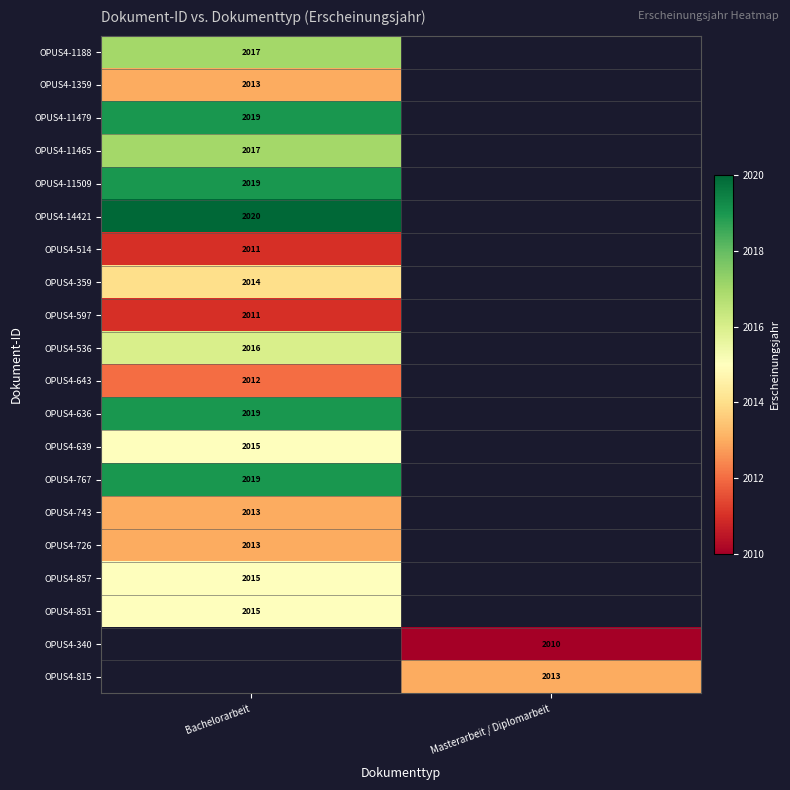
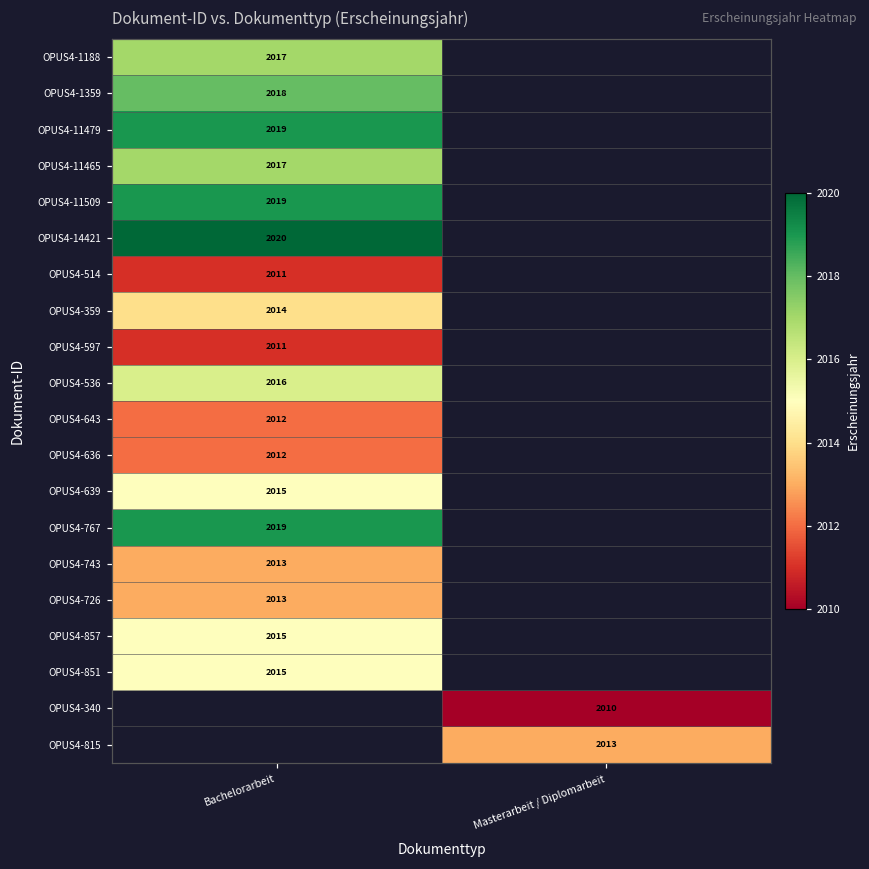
OPUS4-1359, Bachelorarbeit: 2013 -> 2018
OPUS4-636, Bachelorarbeit: 2019 -> 2012
